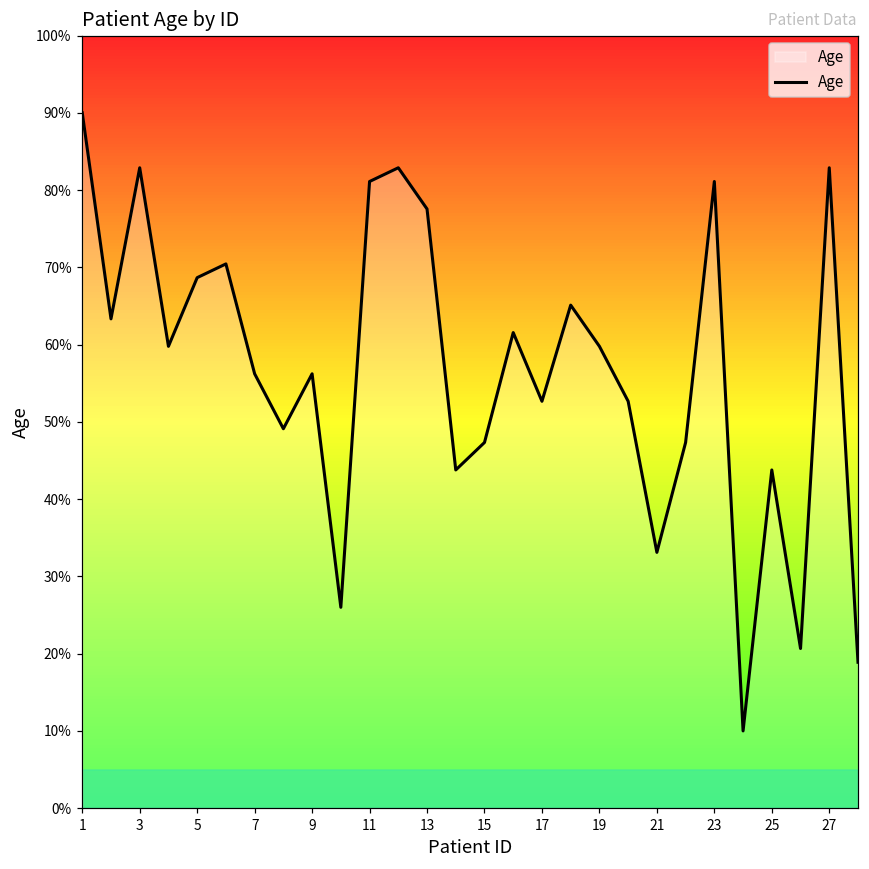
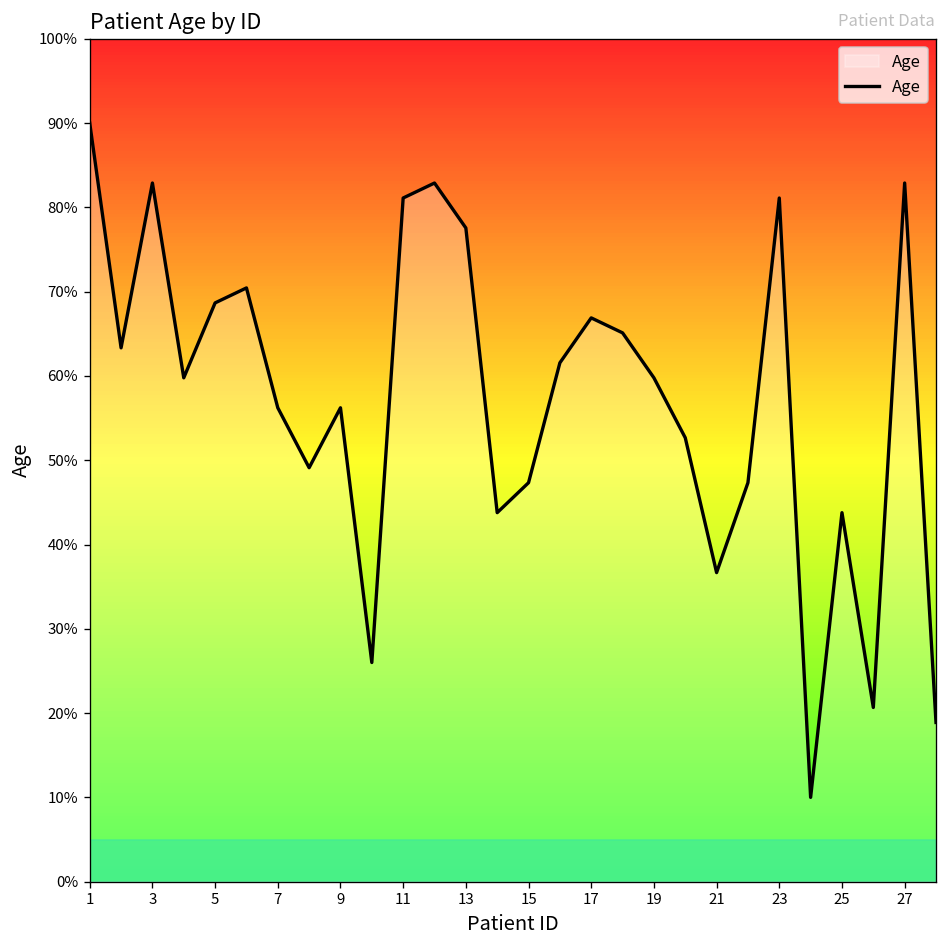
17: 53% -> 67%
21: 33% -> 37%
